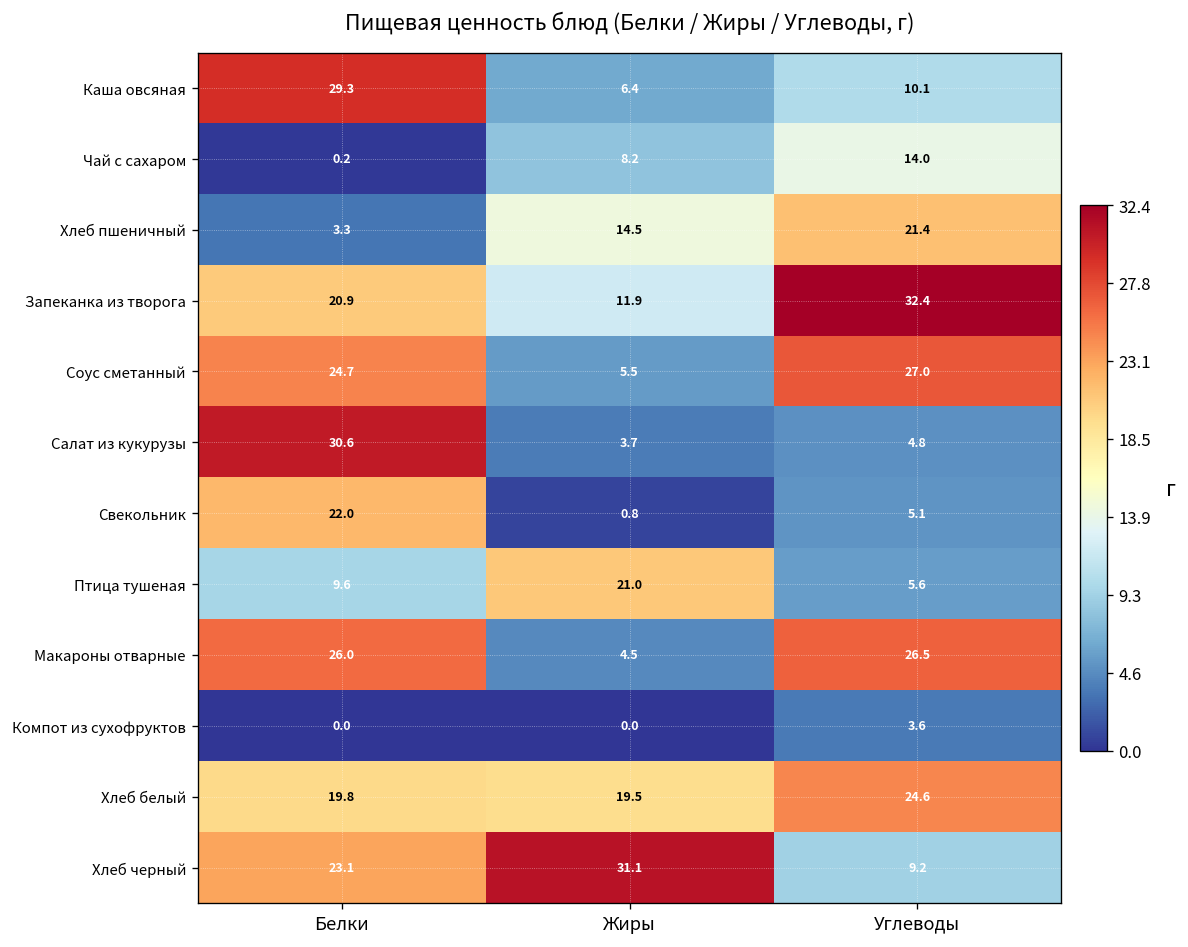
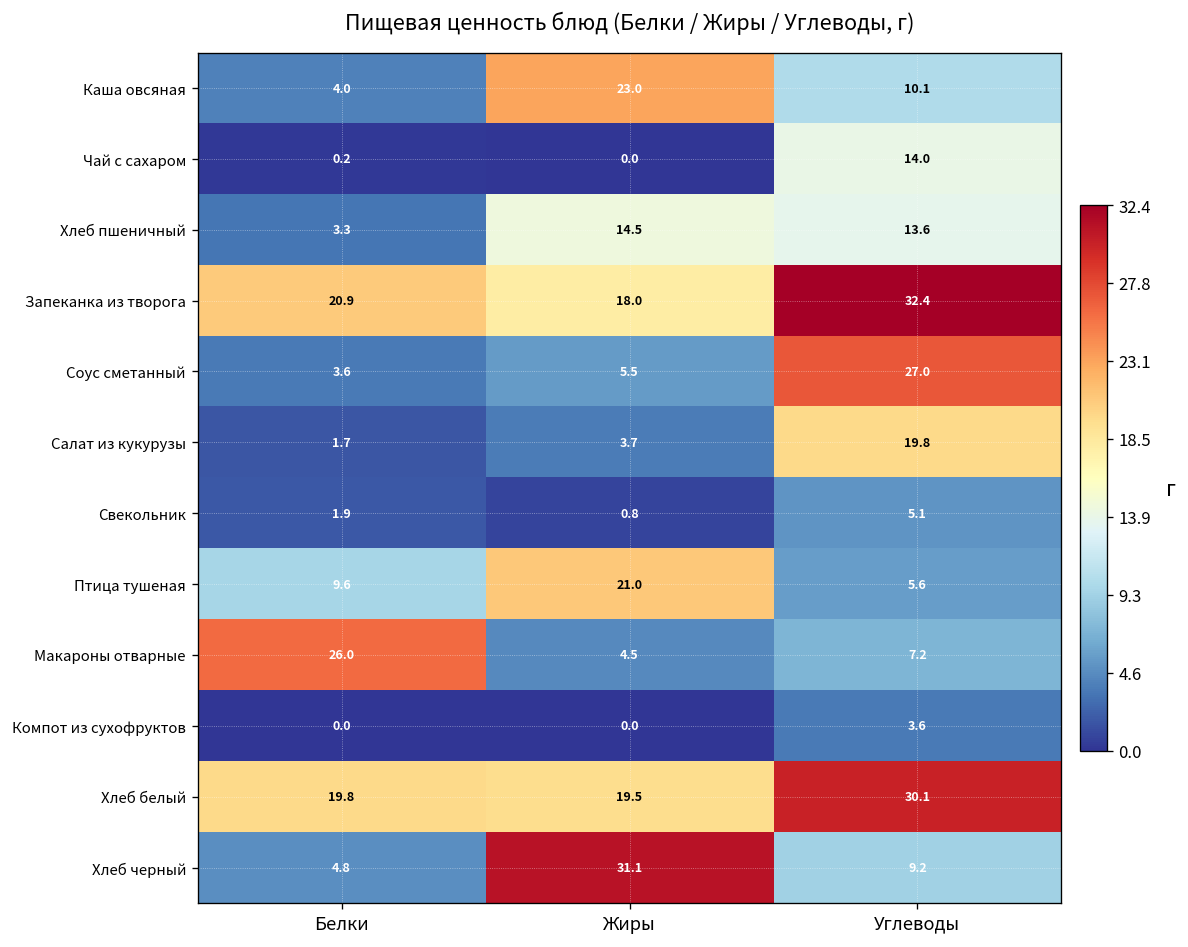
Каша овсяная, Белки: 29.3 -> 4.0
Каша овсяная, Жиры: 6.4 -> 23.0
Чай с сахаром, Жиры: 8.2 -> 0.0
Хлеб пшеничный, Углеводы: 21.4 -> 13.6
Запеканка из творога, Жиры: 11.9 -> 18.0
Соус сметанный, Белки: 24.7 -> 3.6
Салат из кукурузы, Белки: 30.6 -> 1.7
Салат из кукурузы, Углеводы: 4.8 -> 19.8
Свекольник, Белки: 22.0 -> 1.9
Макароны отварные, Углеводы: 26.5 -> 7.2
Хлеб белый, Углеводы: 24.6 -> 30.1
Хлеб черный, Белки: 23.1 -> 4.8
